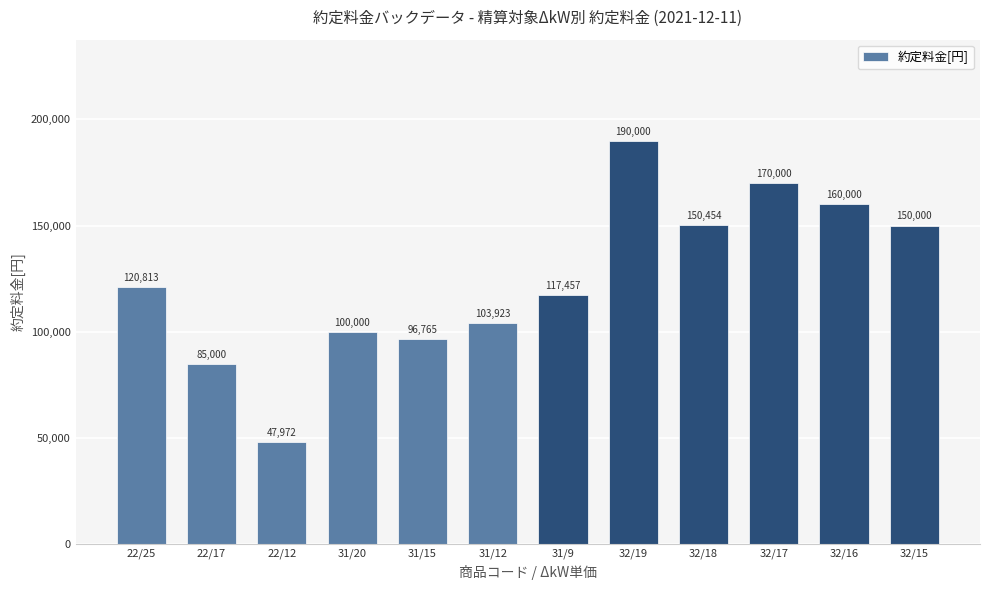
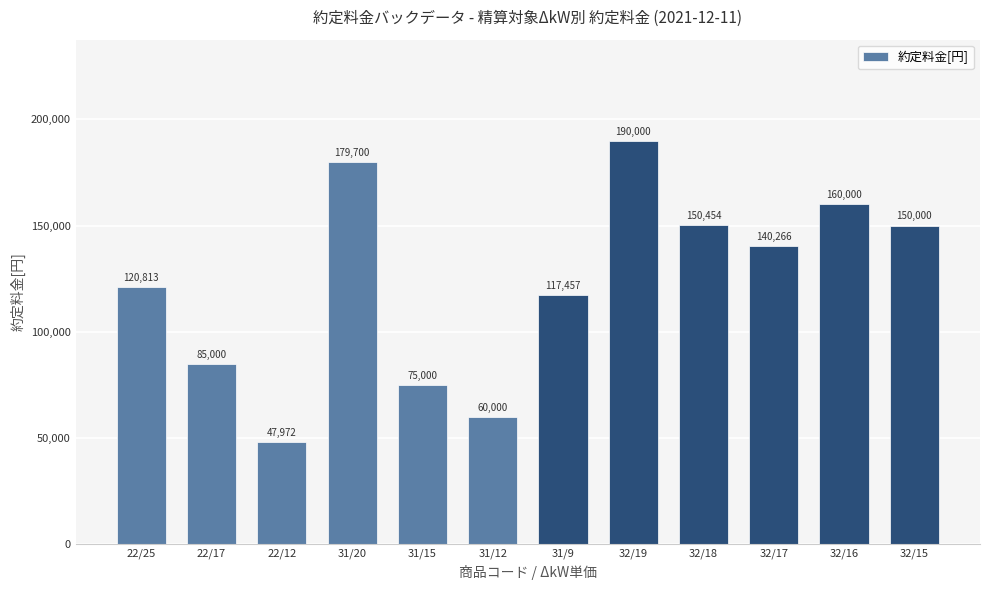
31/20: 100,000 -> 179,700
31/15: 96,765 -> 75,000
31/12: 103,923 -> 60,000
32/17: 170,000 -> 140,266
